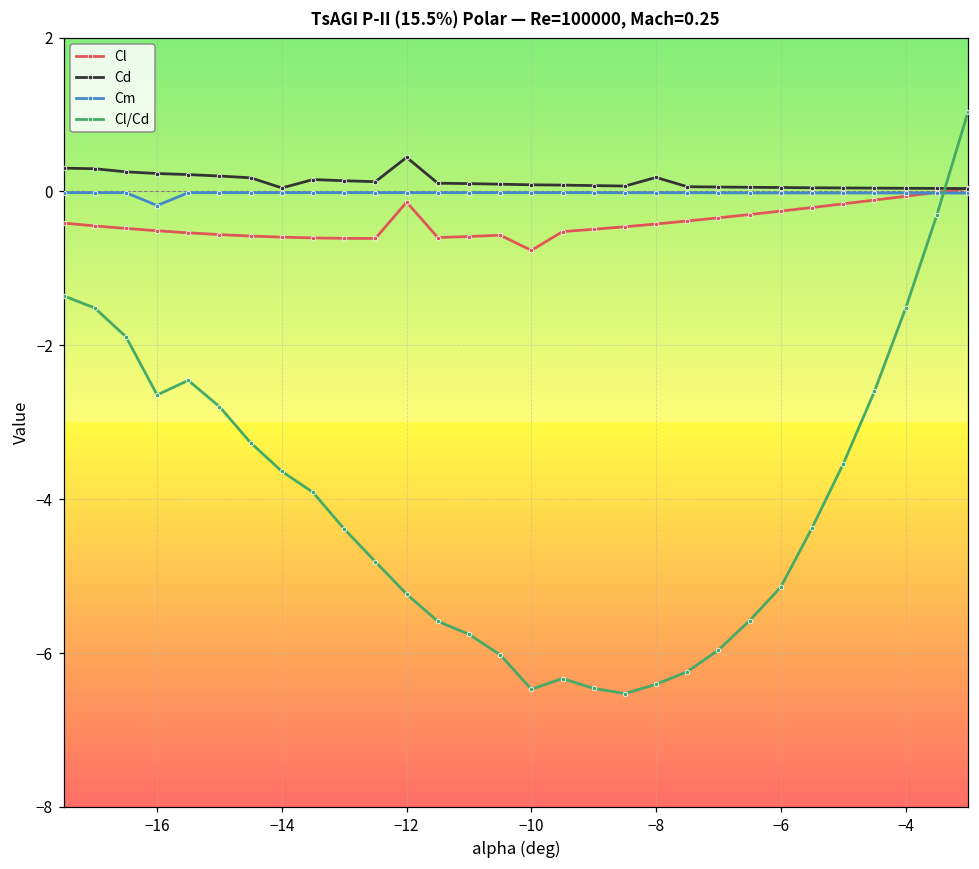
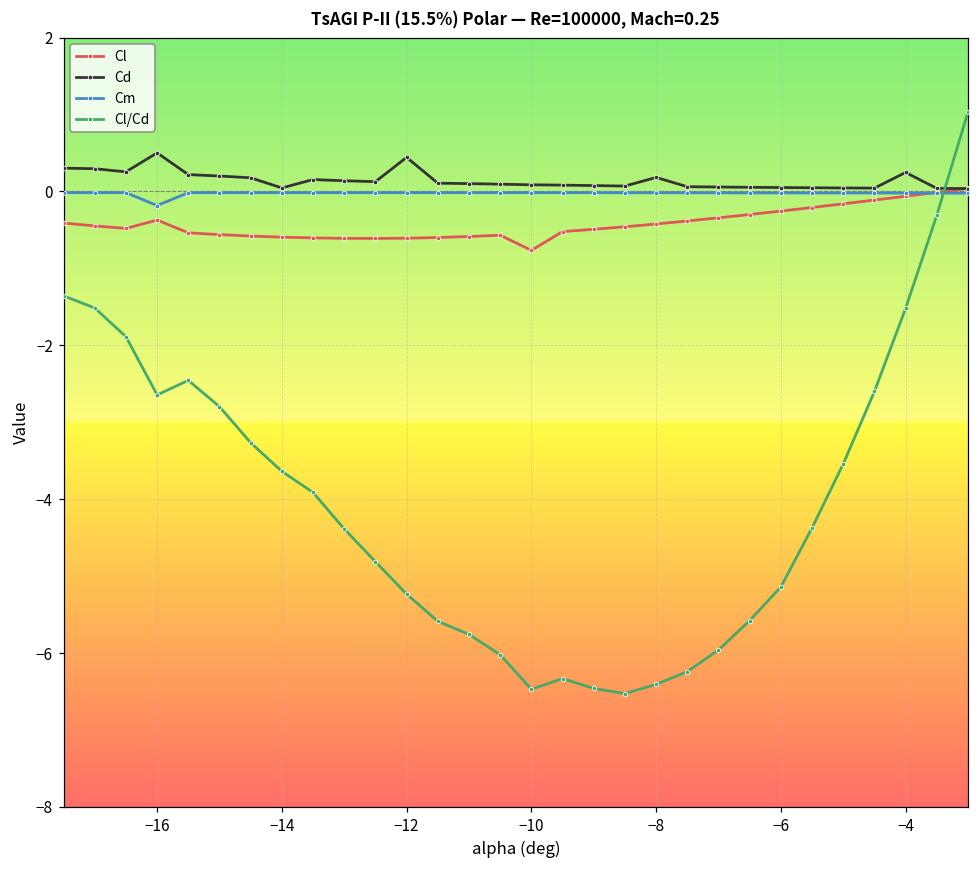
Cl, −16: -0.5 -> -0.4
Cd, −16: 0.2 -> 0.5
Cl, −12: -0.1 -> -0.6
Cd, −4: 0.0 -> 0.2
